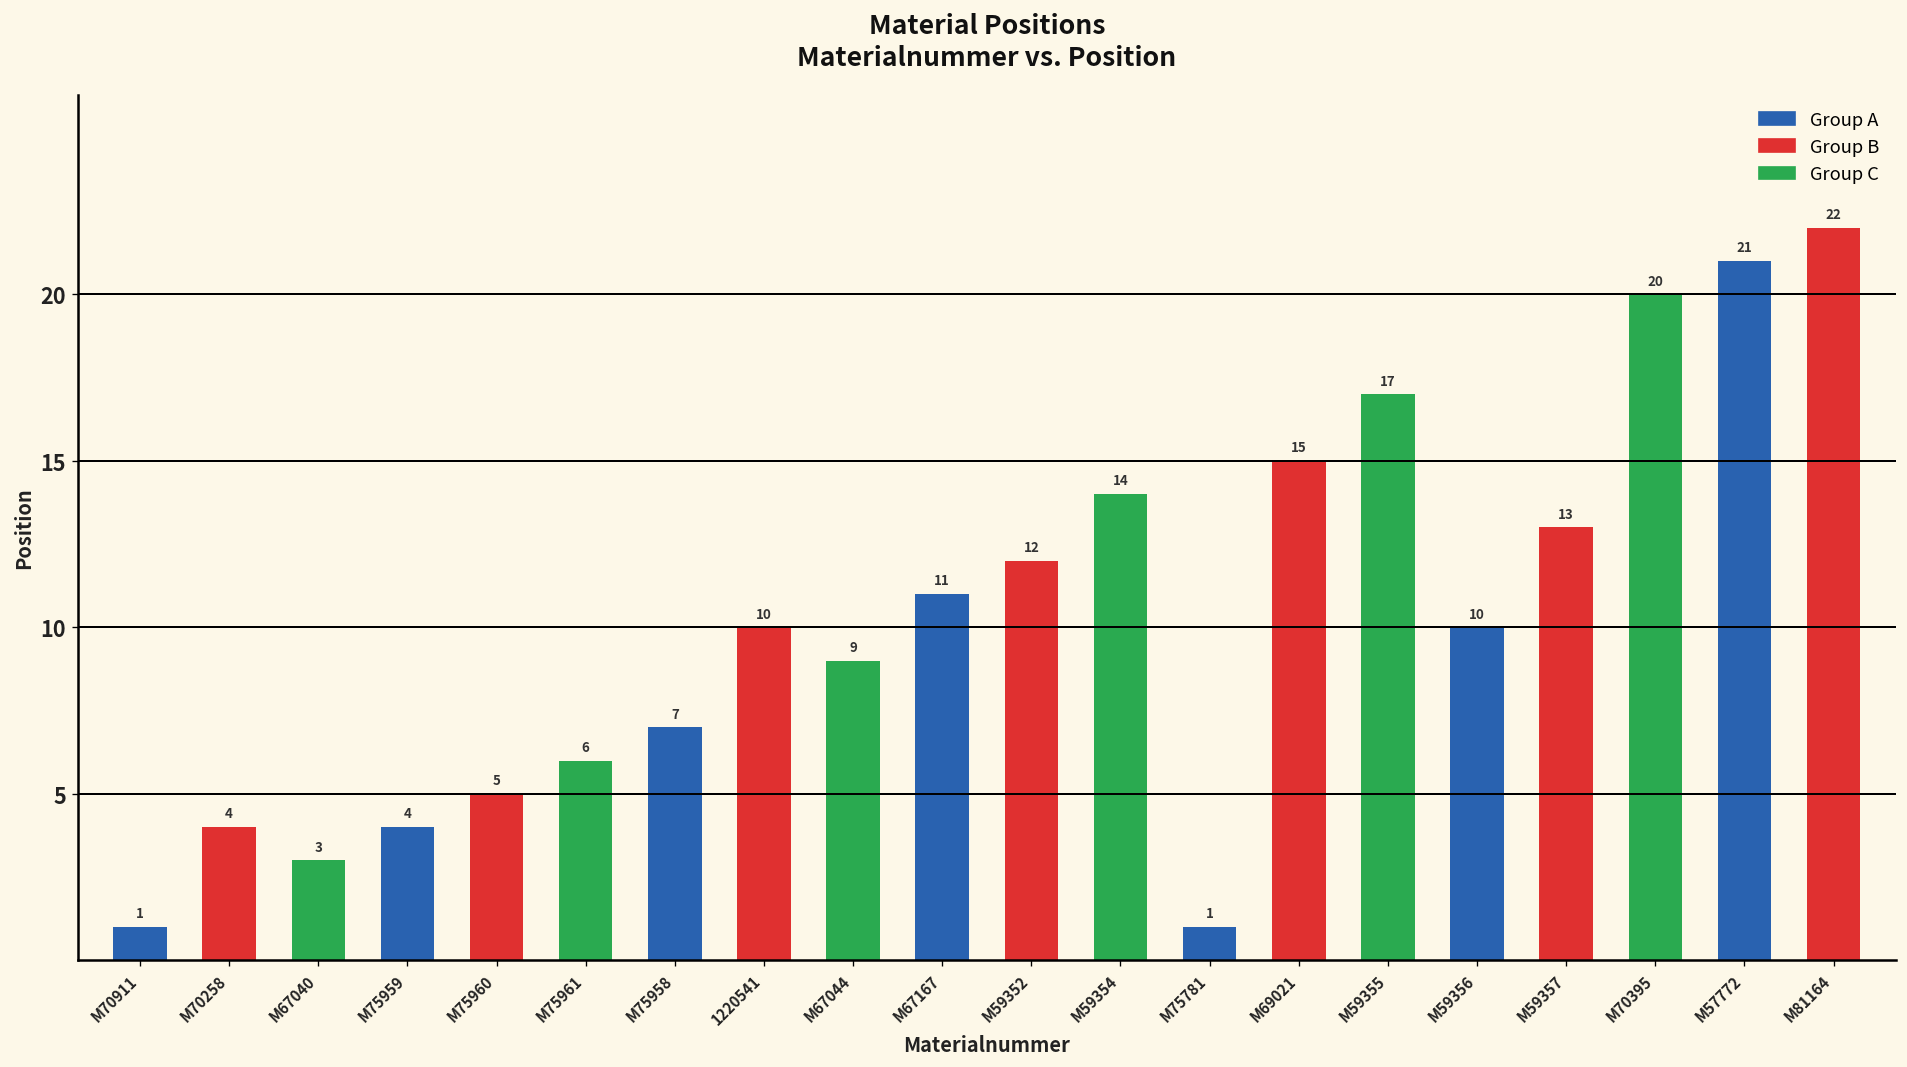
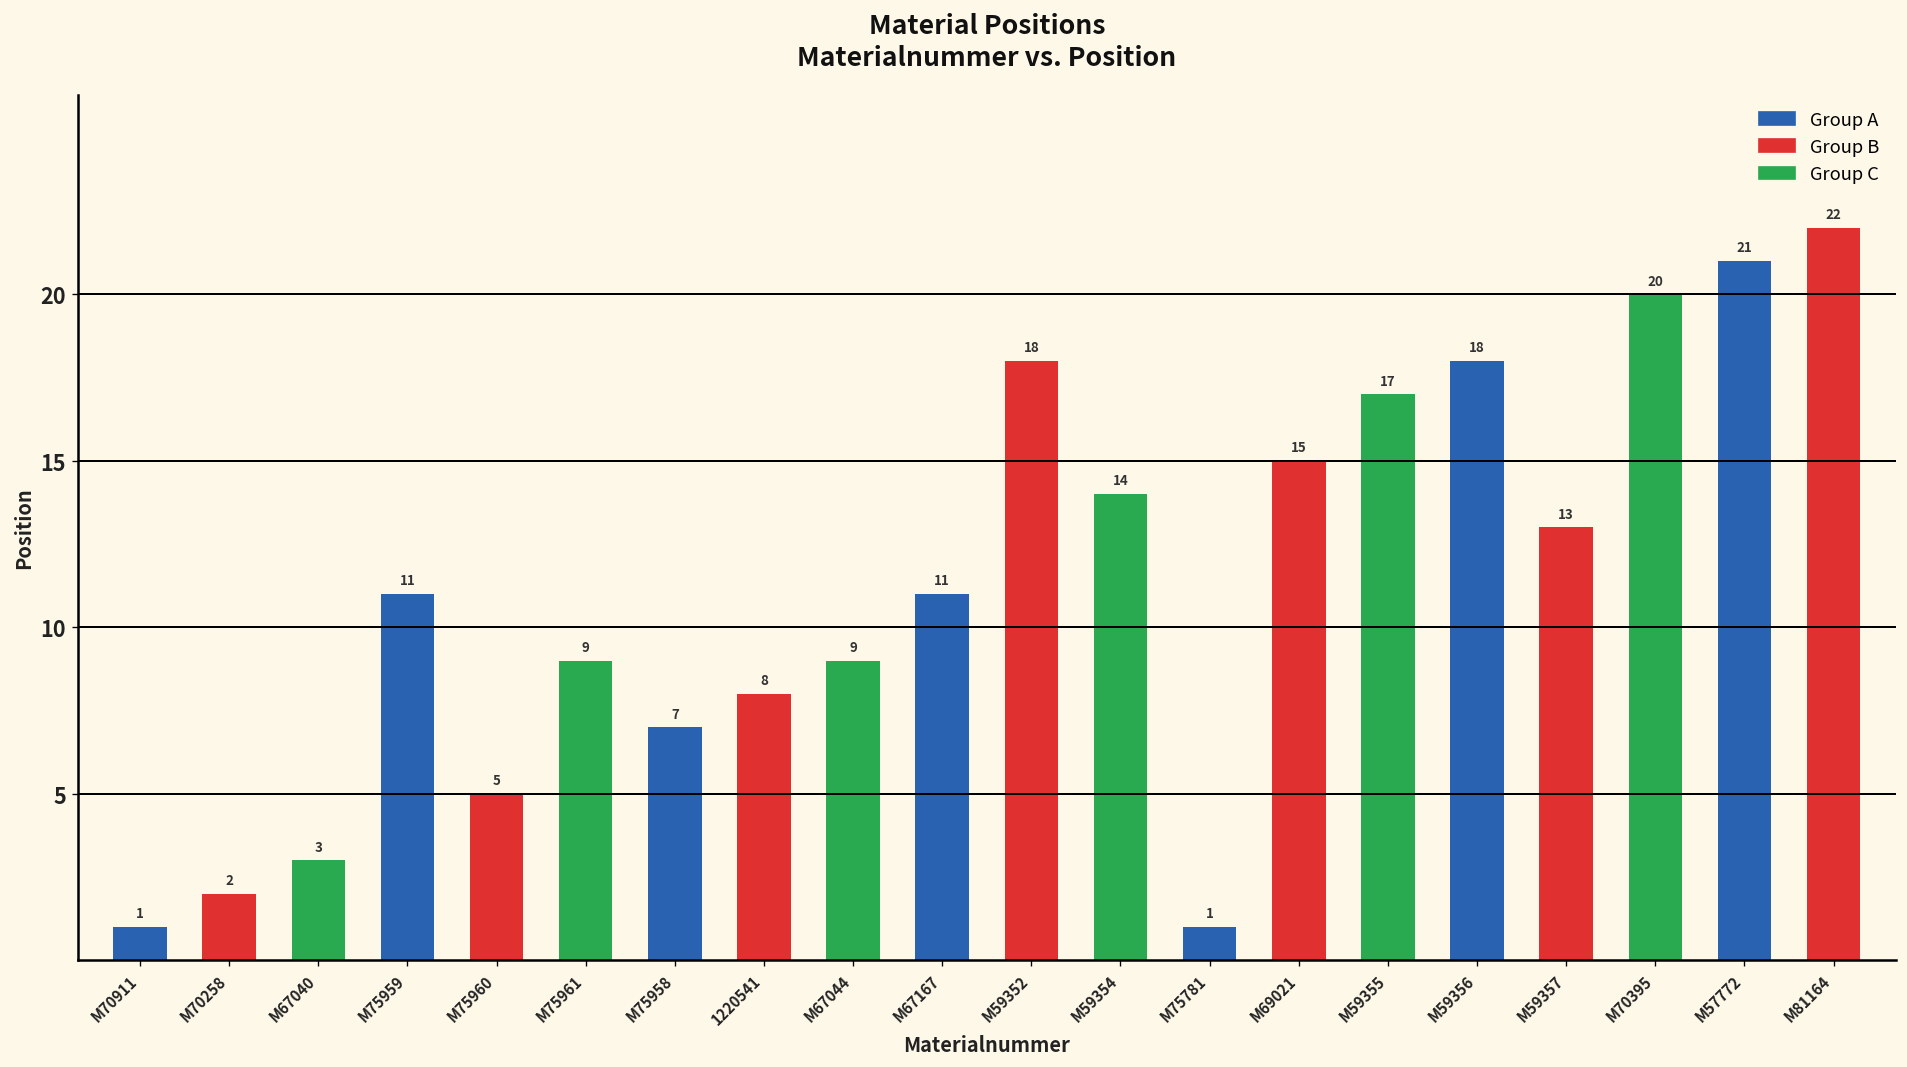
M70258: 4 -> 2
M75959: 4 -> 11
M75961: 6 -> 9
1220541: 10 -> 8
M59352: 12 -> 18
M59356: 10 -> 18
